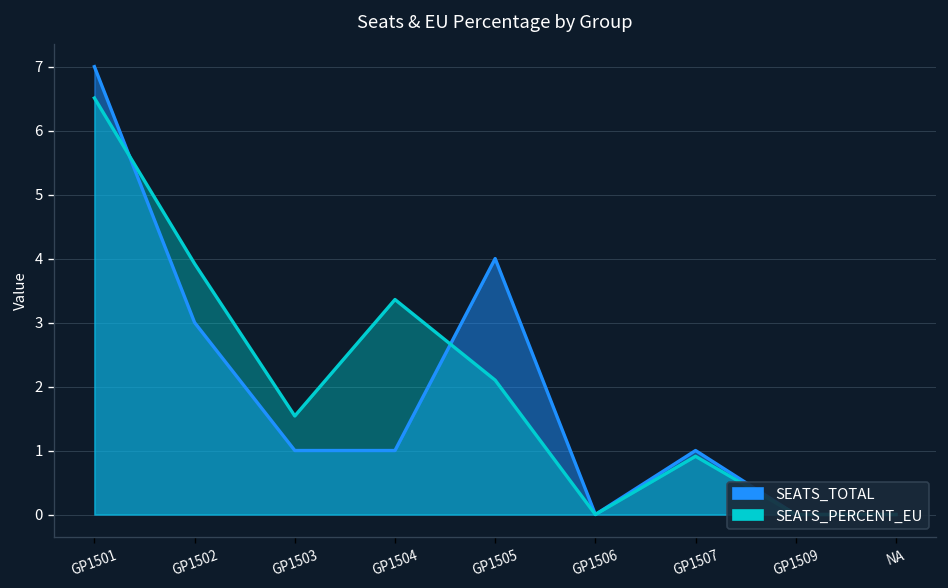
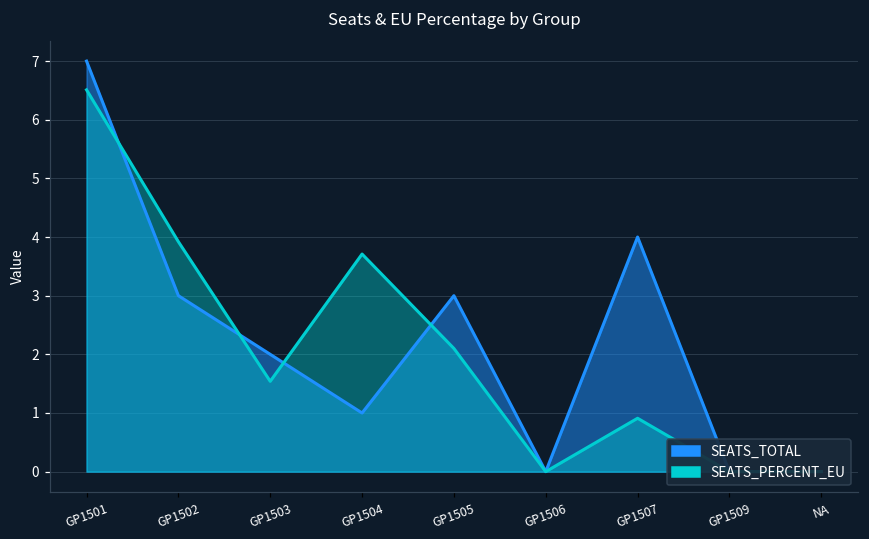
SEATS_TOTAL, GP1503: 1 -> 2
SEATS_PERCENT_EU, GP1504: 3.4 -> 3.7
SEATS_TOTAL, GP1505: 4 -> 3
SEATS_TOTAL, GP1507: 1 -> 4
